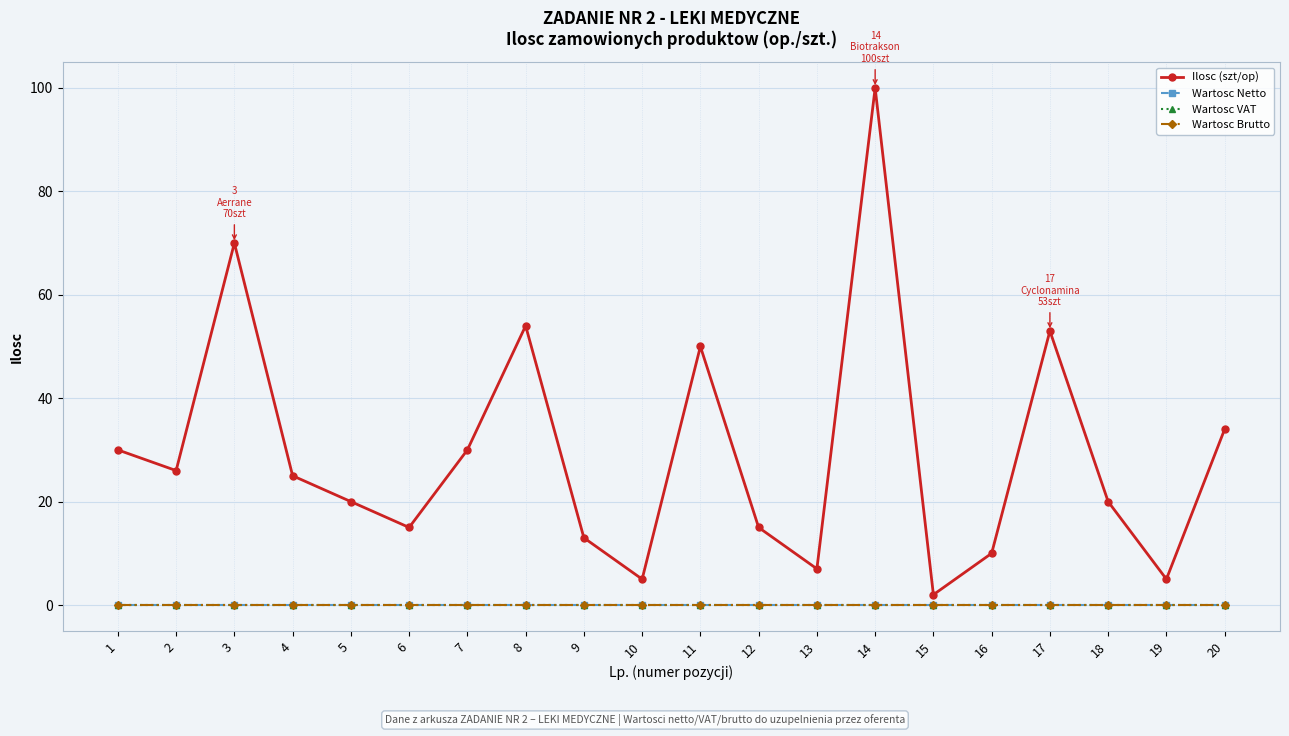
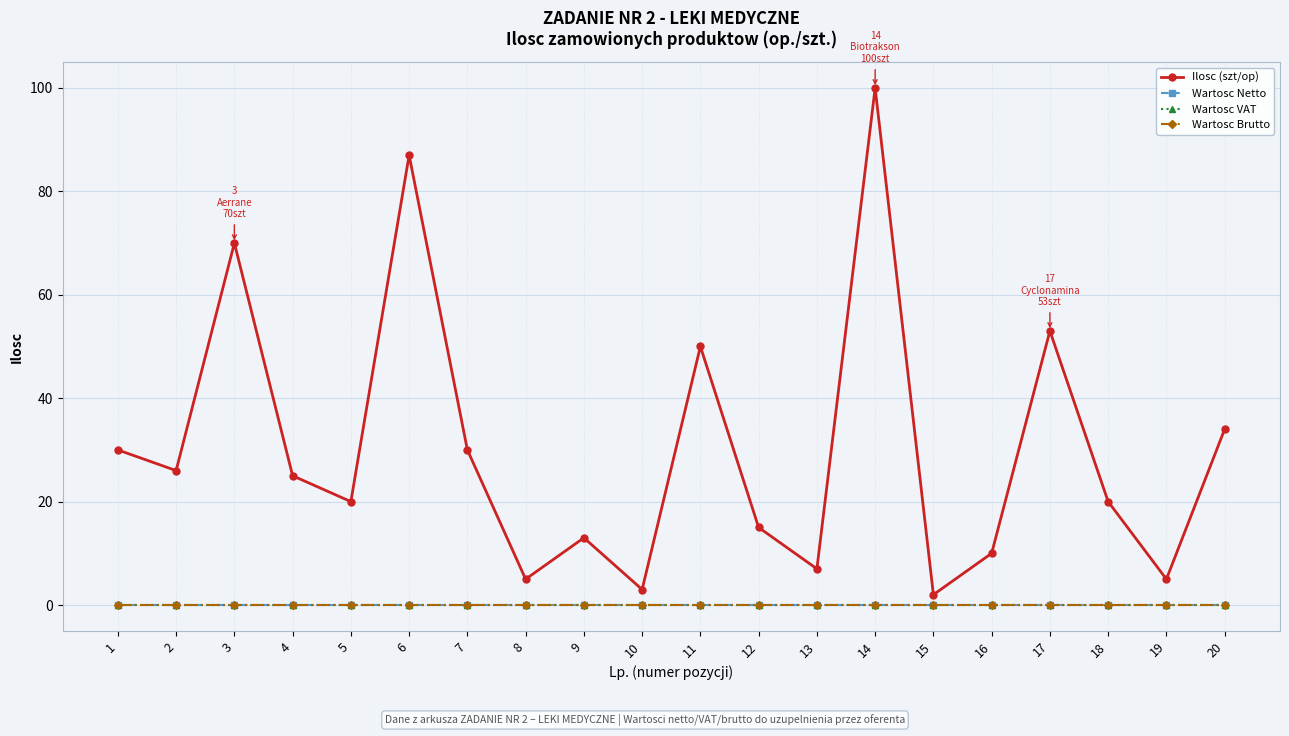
Ilosc (szt/op), 6: 15 -> 87
Ilosc (szt/op), 8: 54 -> 5
Ilosc (szt/op), 10: 5 -> 3
